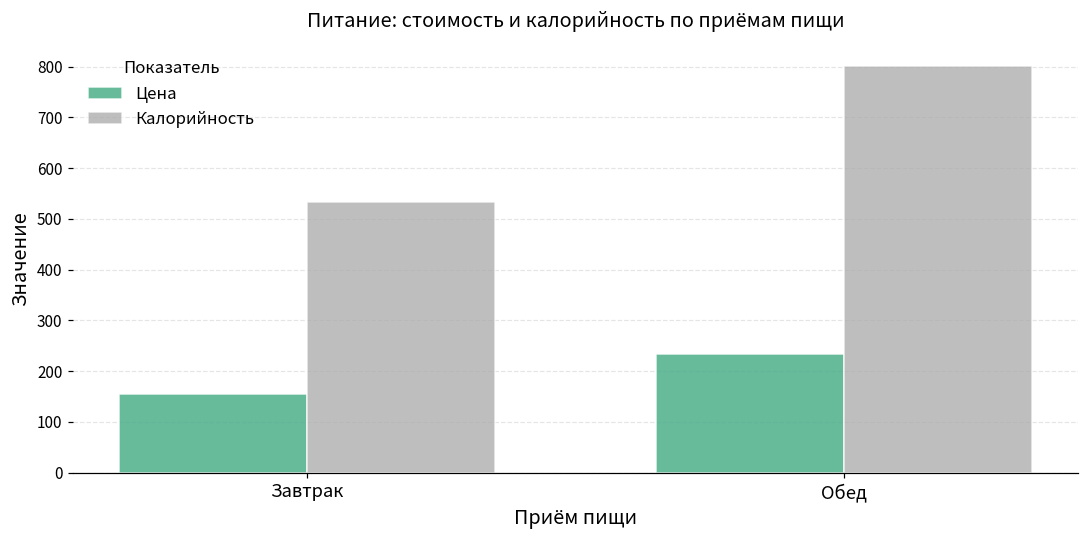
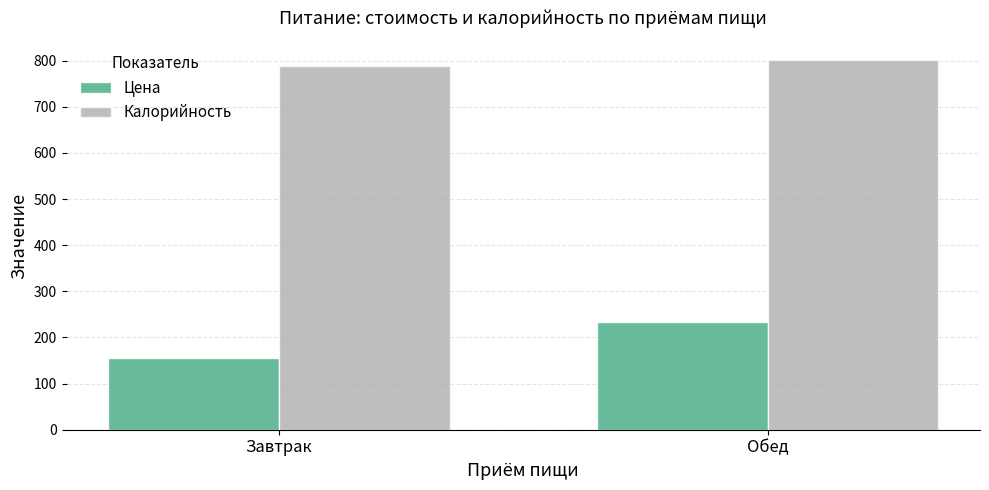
Калорийность, Завтрак: 530 -> 790
